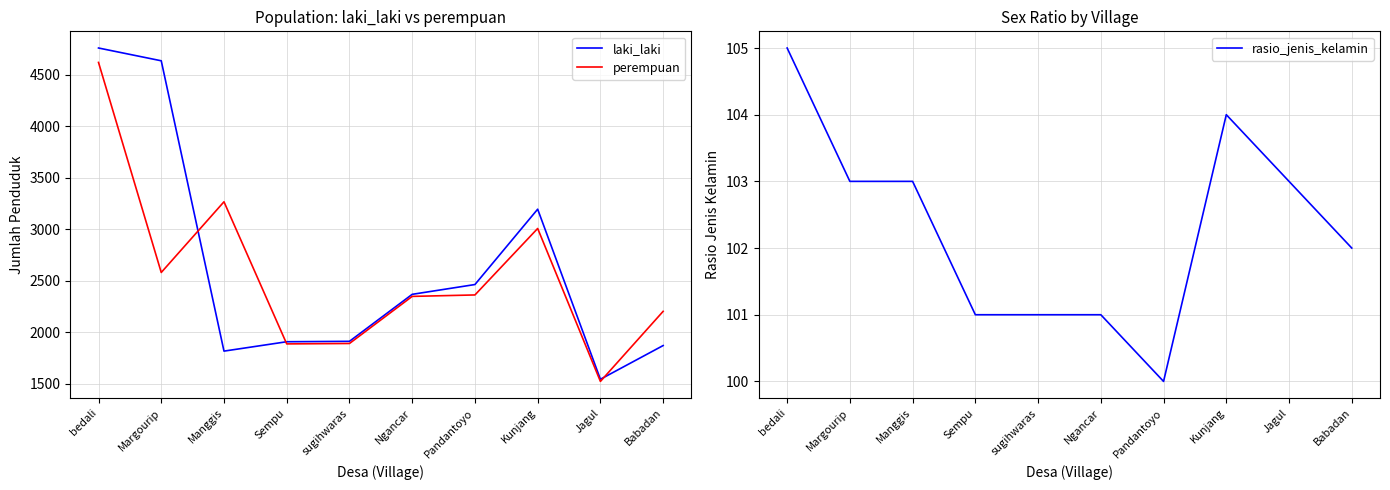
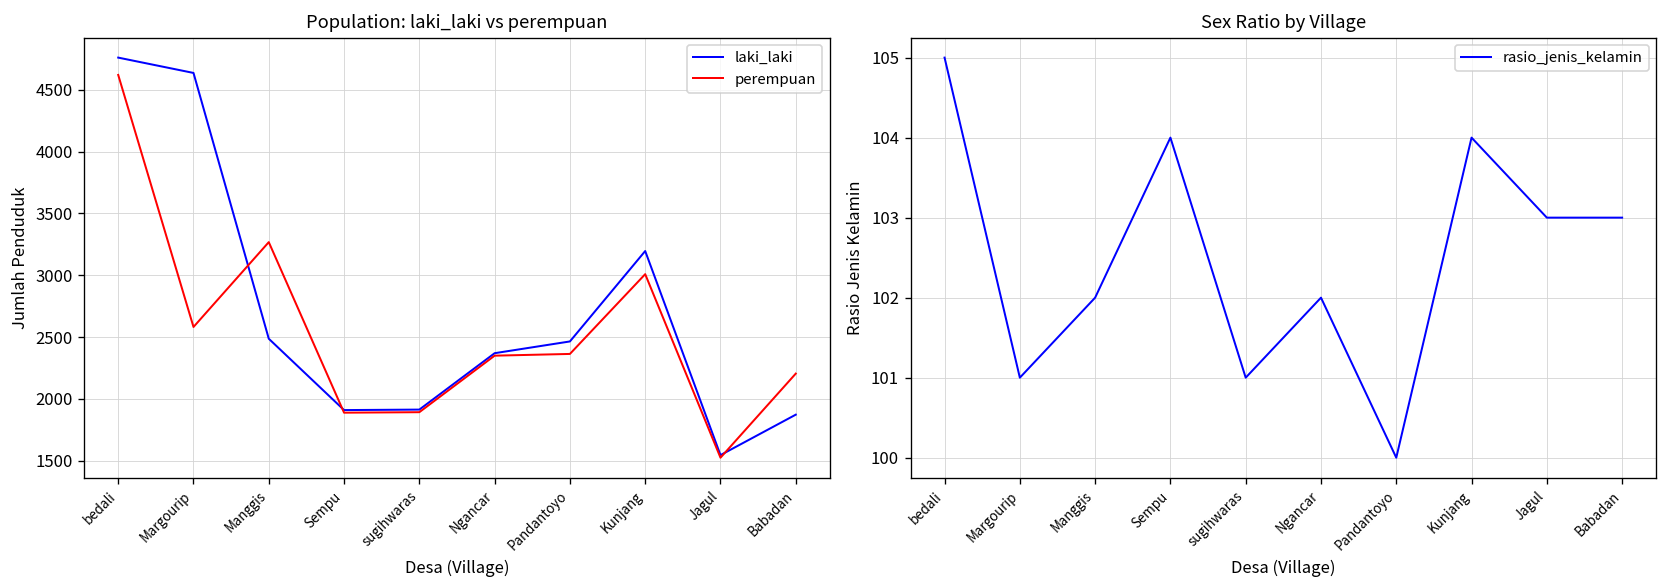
Population: laki_laki vs perempuan, laki_laki, Manggis: 1820 -> 2490
Sex Ratio by Village, Margourip: 103 -> 101
Sex Ratio by Village, Manggis: 103 -> 102
Sex Ratio by Village, Sempu: 101 -> 104
Sex Ratio by Village, Ngancar: 101 -> 102
Sex Ratio by Village, Babadan: 102 -> 103
